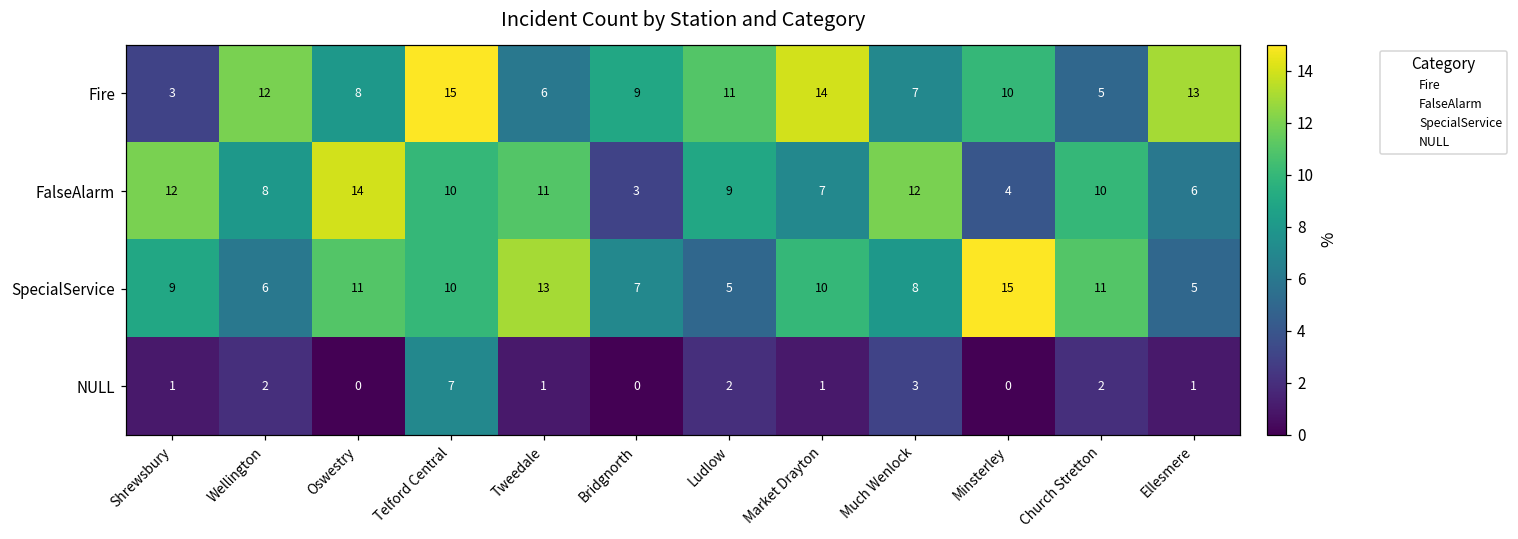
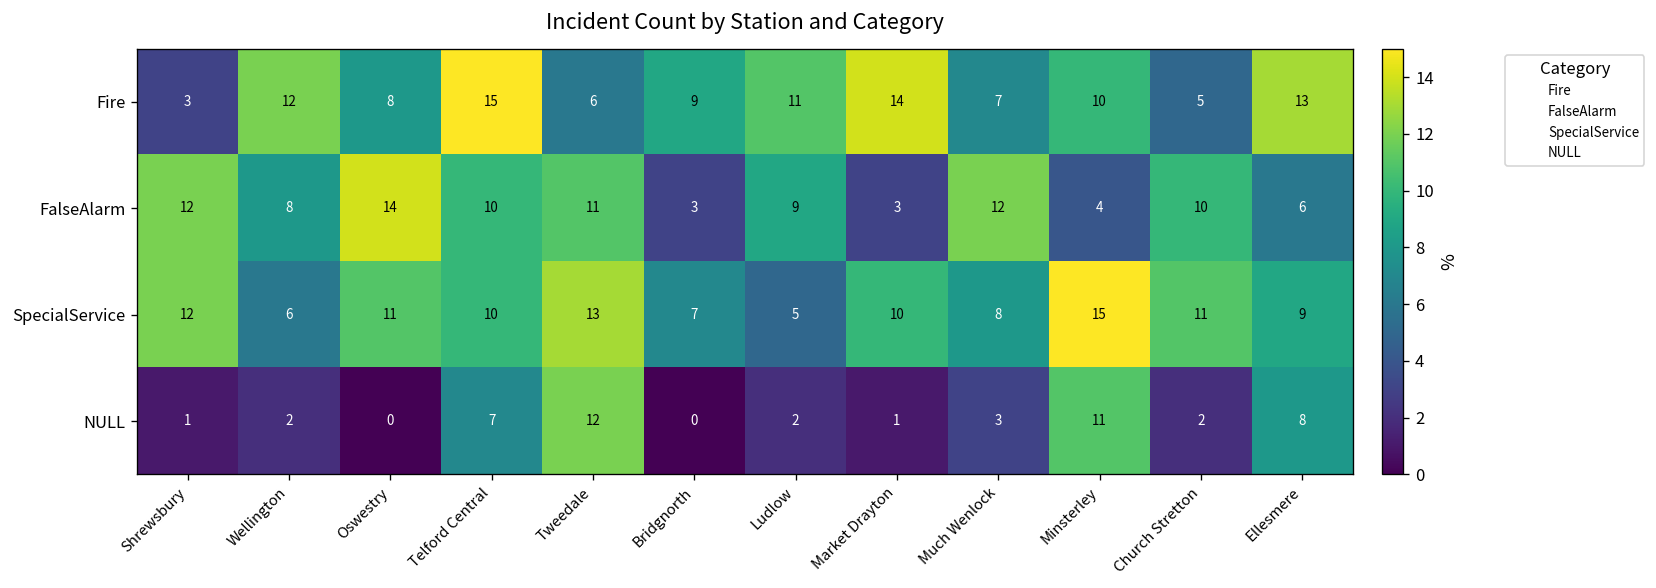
FalseAlarm, Market Drayton: 7 -> 3
SpecialService, Shrewsbury: 9 -> 12
SpecialService, Ellesmere: 5 -> 9
NULL, Tweedale: 1 -> 12
NULL, Minsterley: 0 -> 11
NULL, Ellesmere: 1 -> 8
